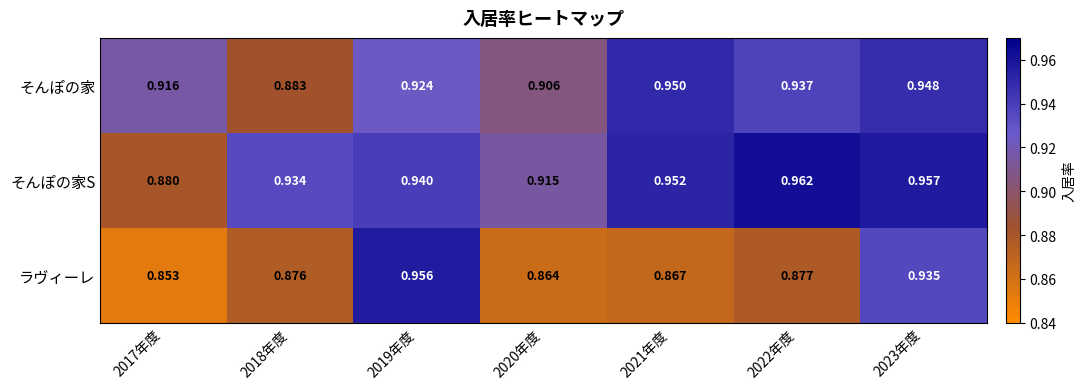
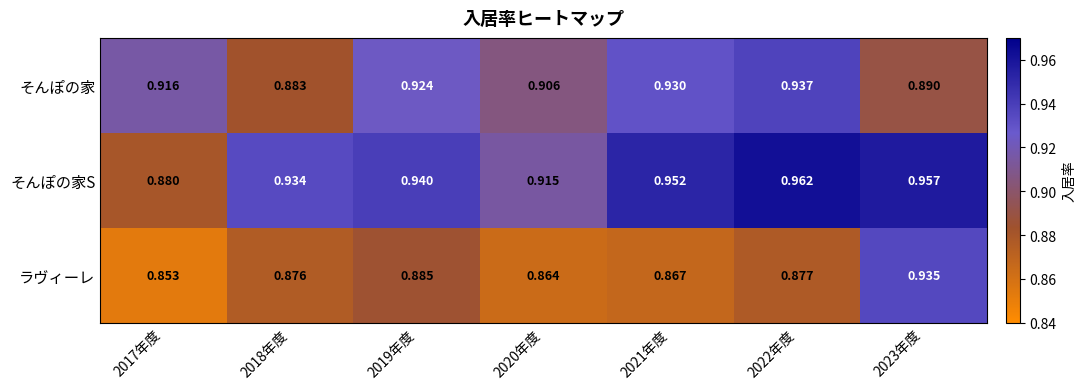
そんぽの家, 2021年度: 0.950 -> 0.930
そんぽの家, 2023年度: 0.948 -> 0.890
ラヴィーレ, 2019年度: 0.956 -> 0.885
